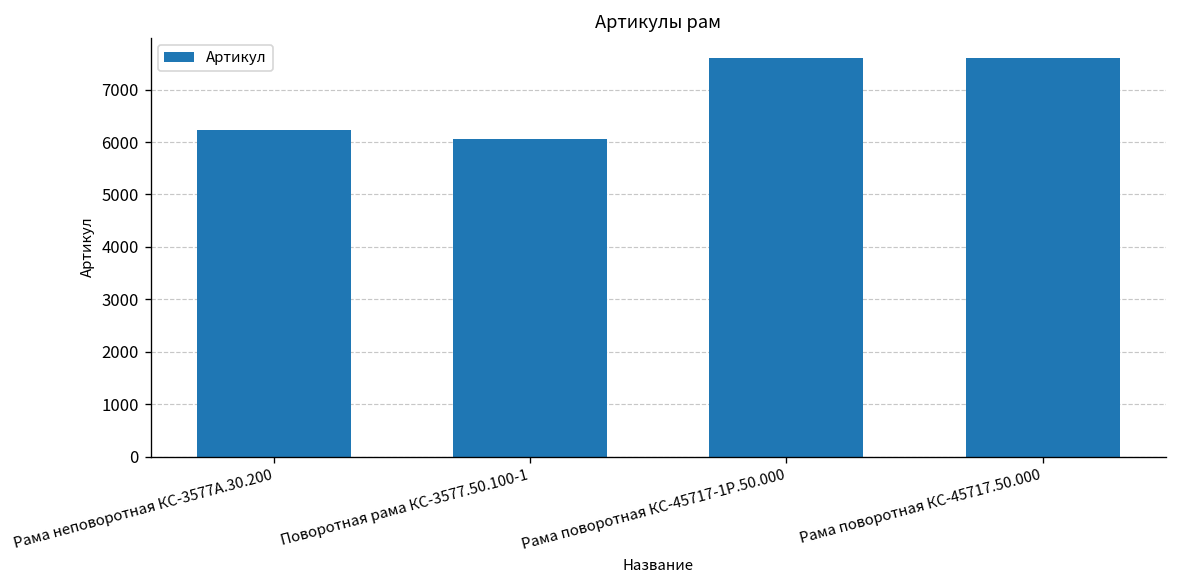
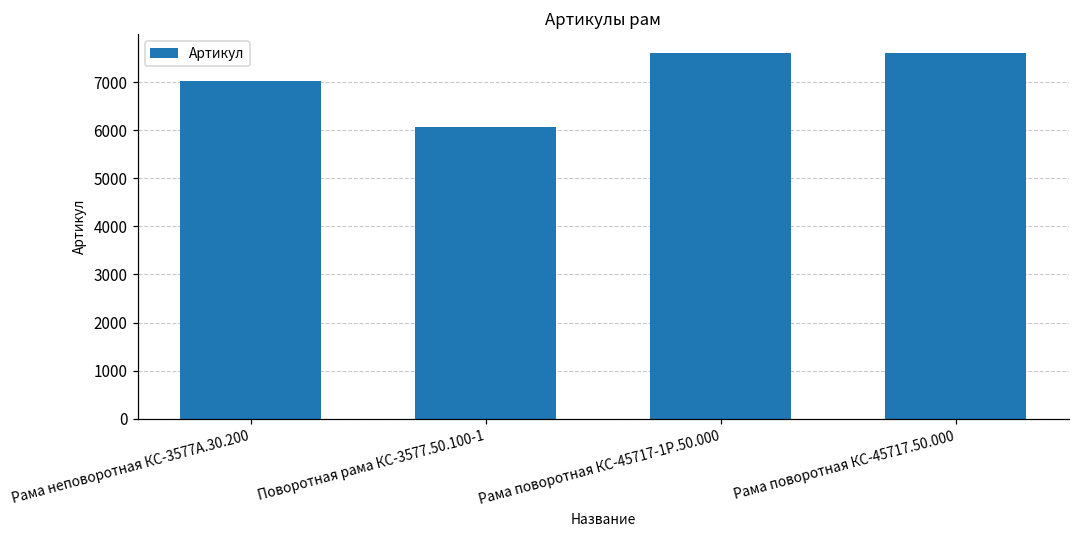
Рама неповоротная КС-3577А.30.200: 6200 -> 7000
